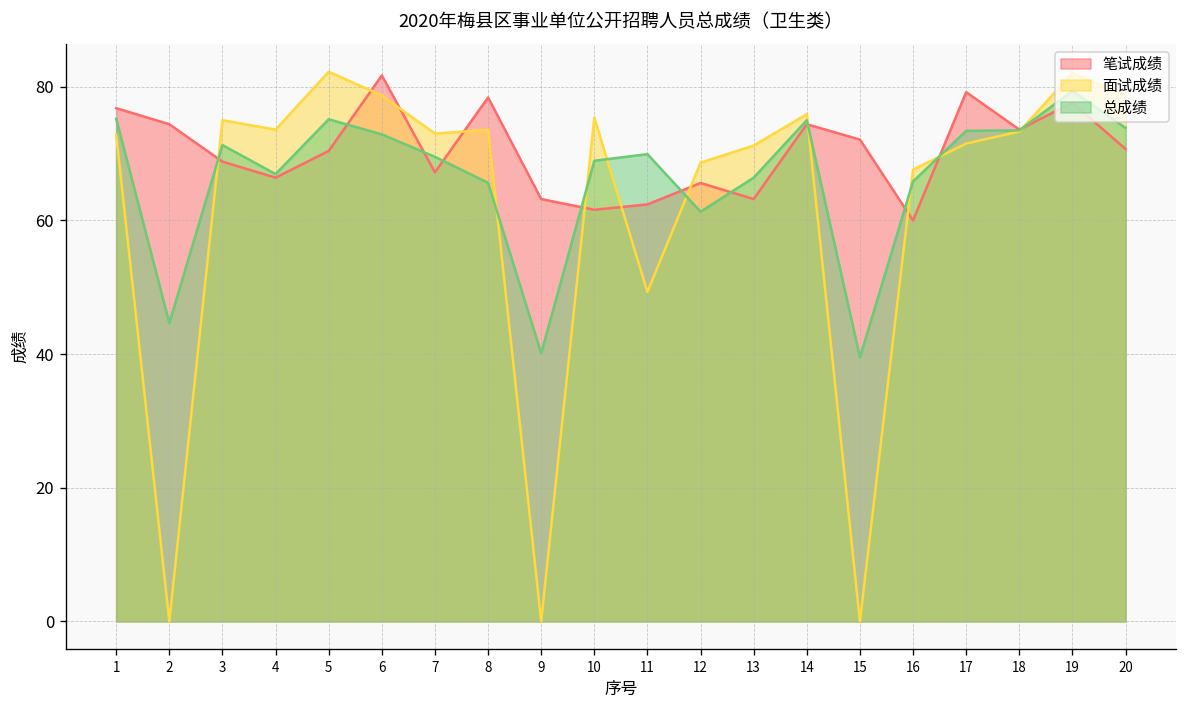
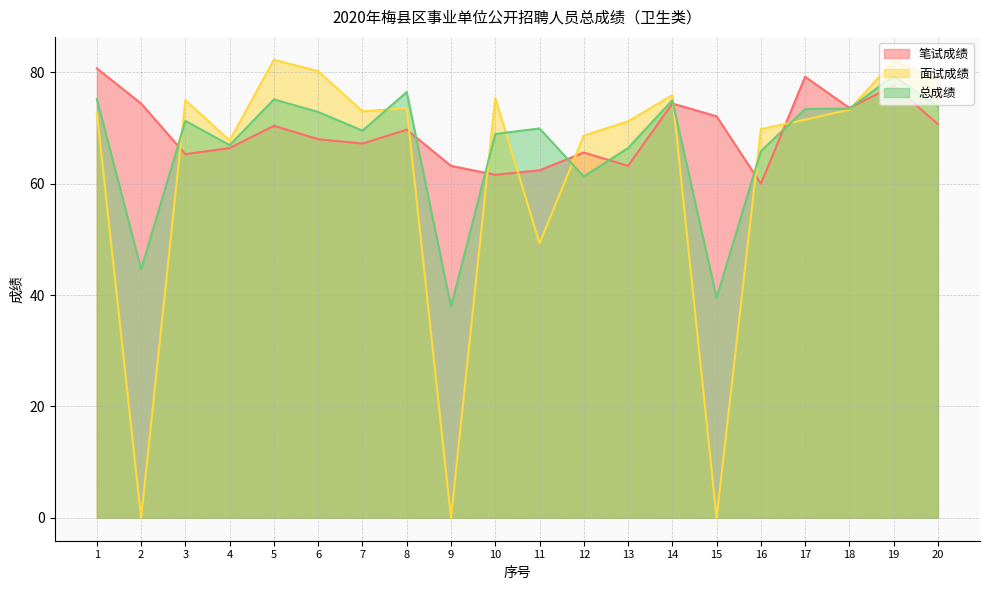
笔试成绩, 1: 77 -> 81
笔试成绩, 3: 69 -> 65
面试成绩, 4: 74 -> 68
笔试成绩, 6: 82 -> 68
面试成绩, 6: 79 -> 80
笔试成绩, 8: 78 -> 70
总成绩, 8: 66 -> 76
总成绩, 9: 40 -> 38
面试成绩, 16: 68 -> 70
